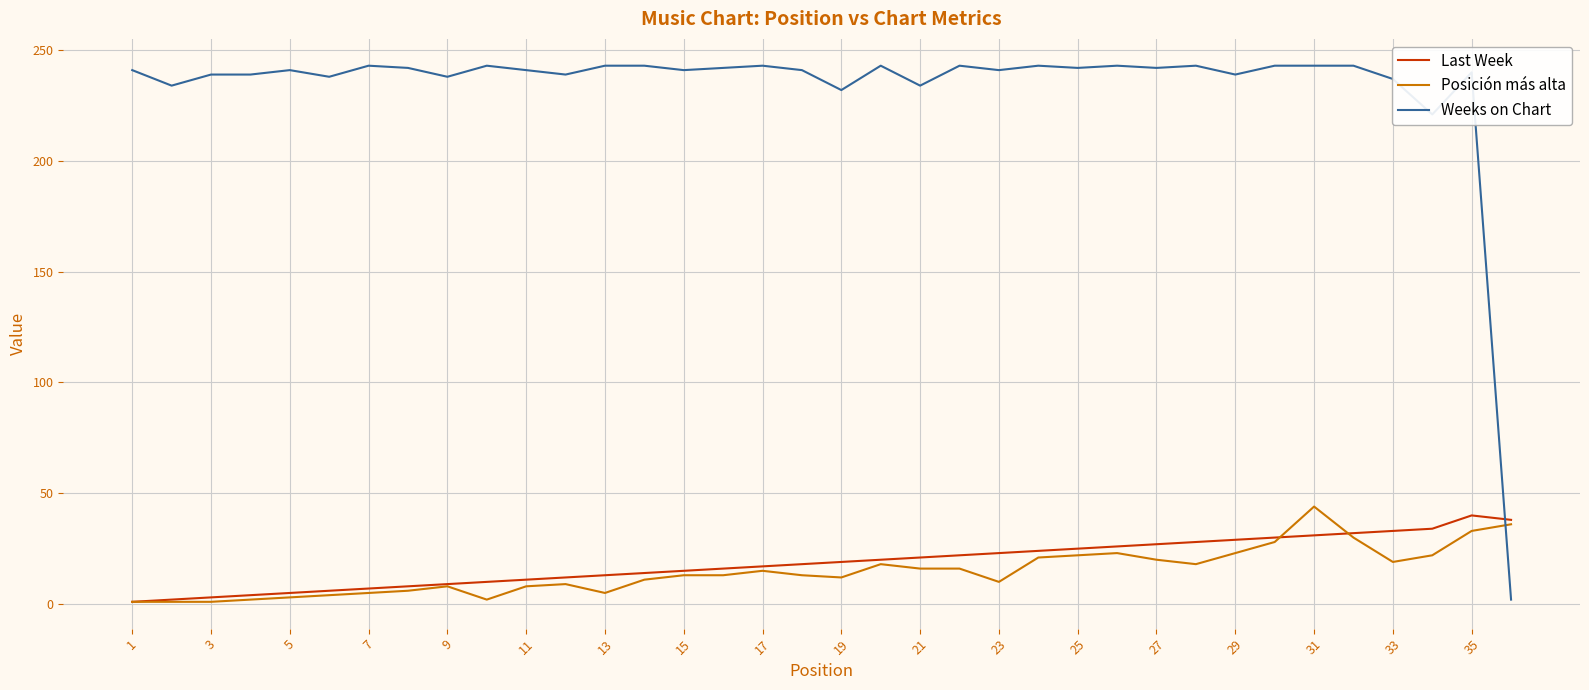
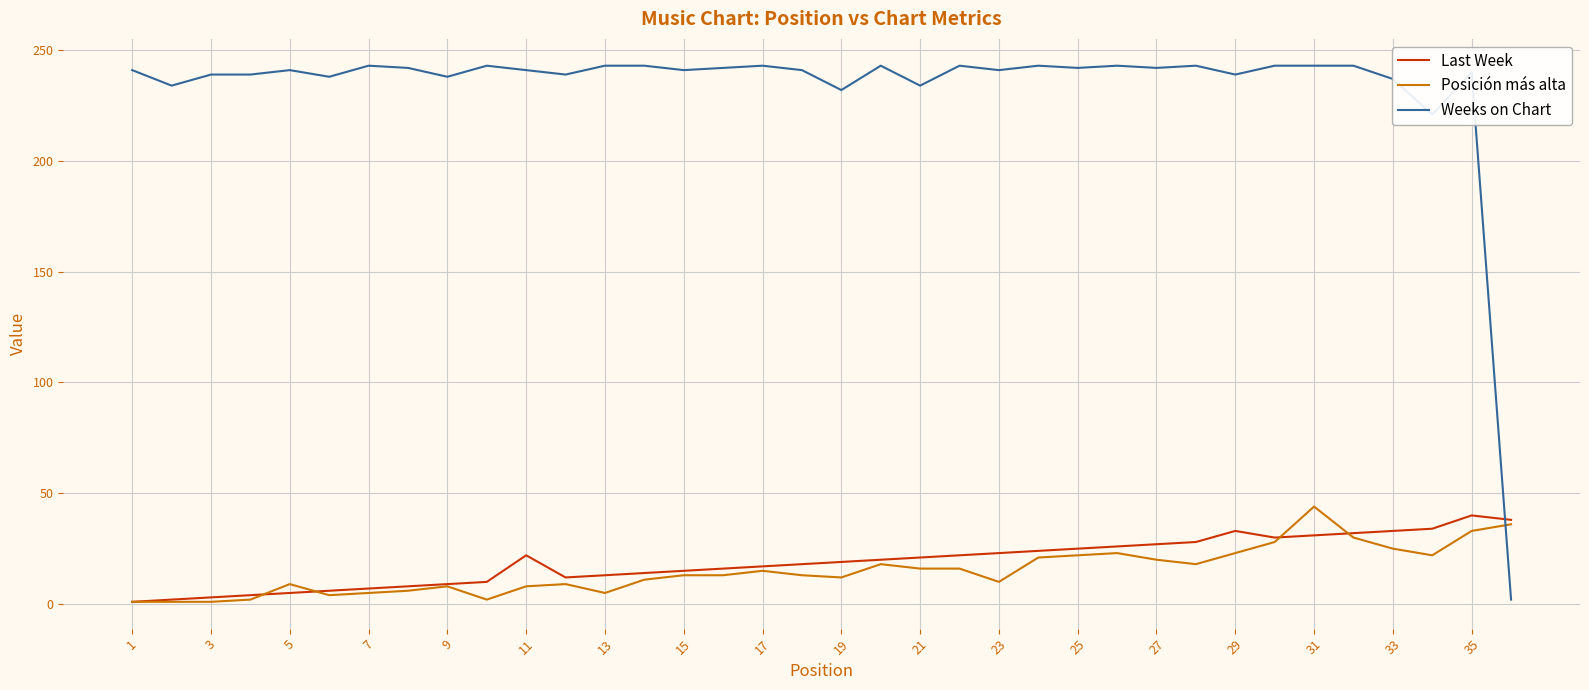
Posición más alta, 5: 3 -> 9
Last Week, 11: 11 -> 22
Last Week, 29: 29 -> 33
Posición más alta, 33: 19 -> 25
